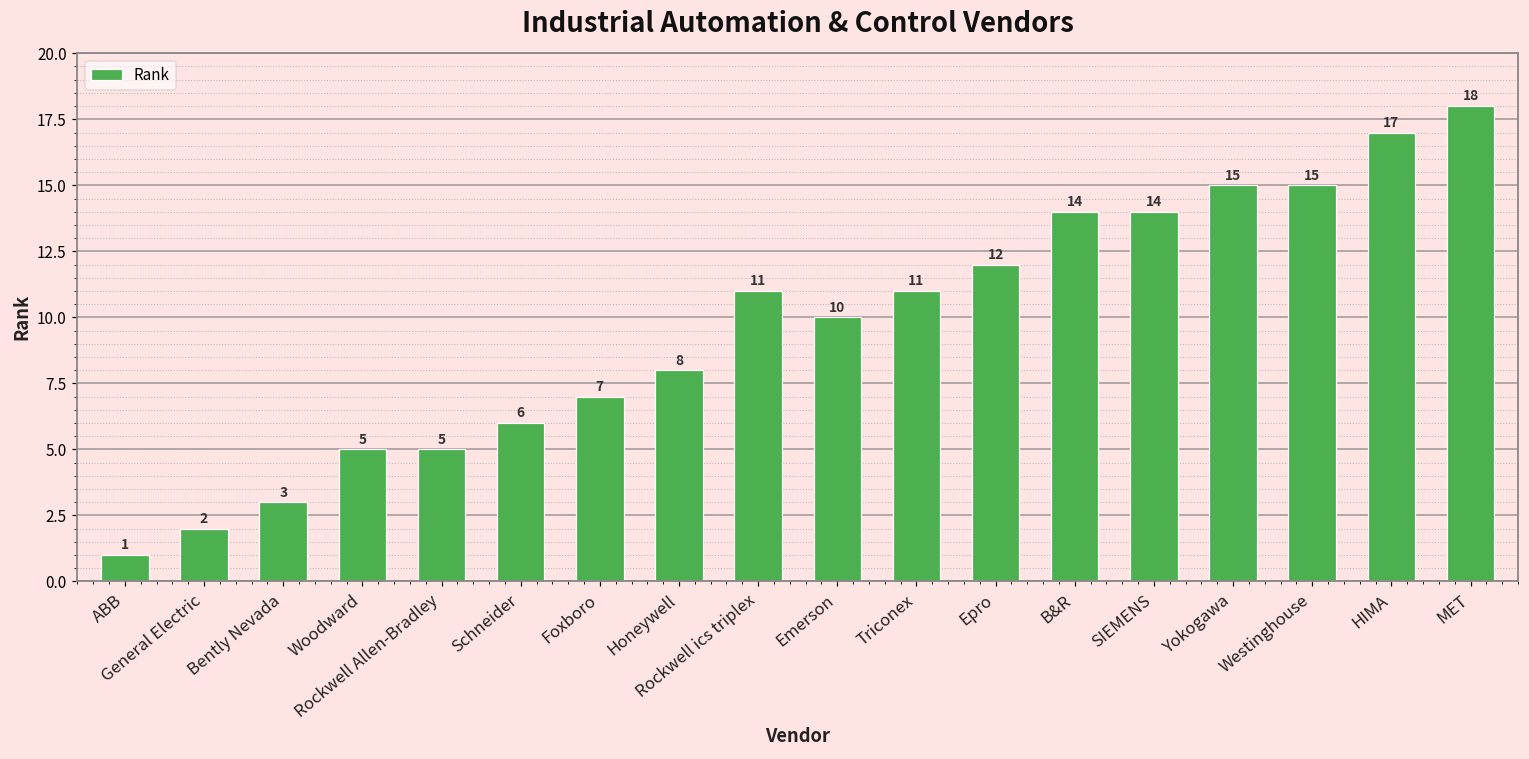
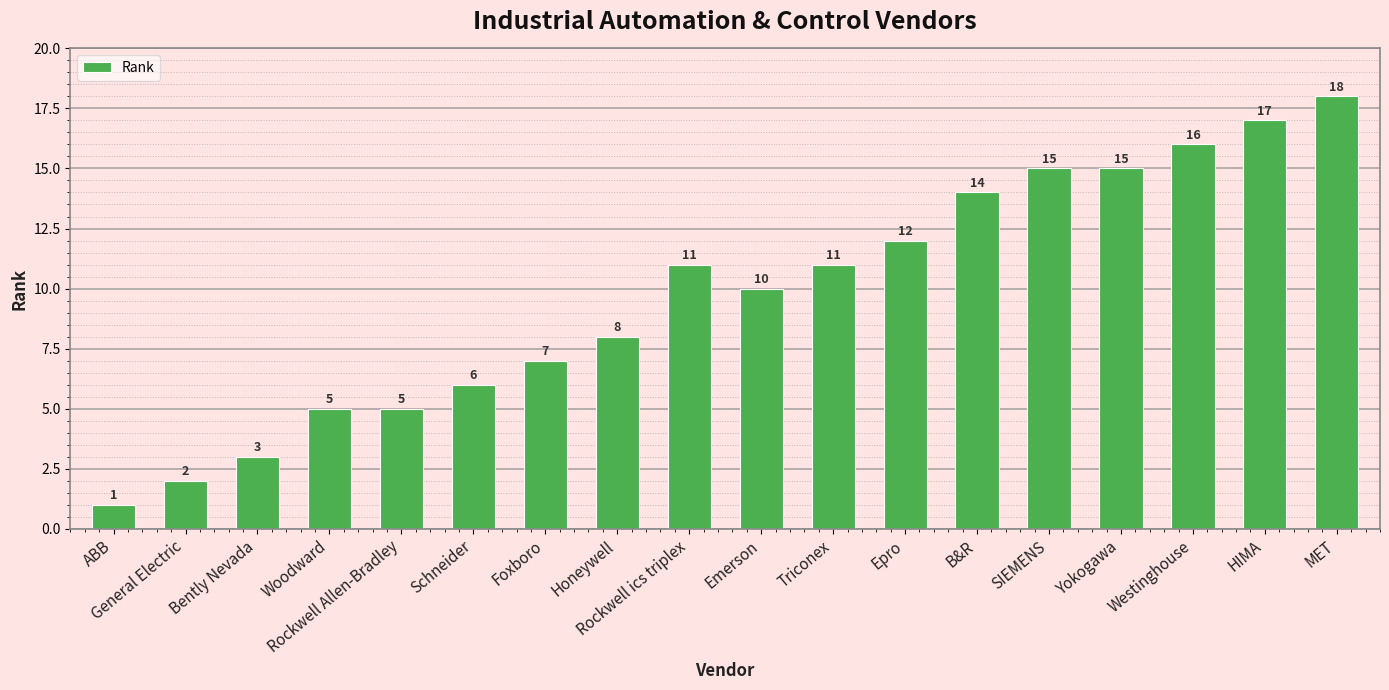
SIEMENS: 14 -> 15
Westinghouse: 15 -> 16
